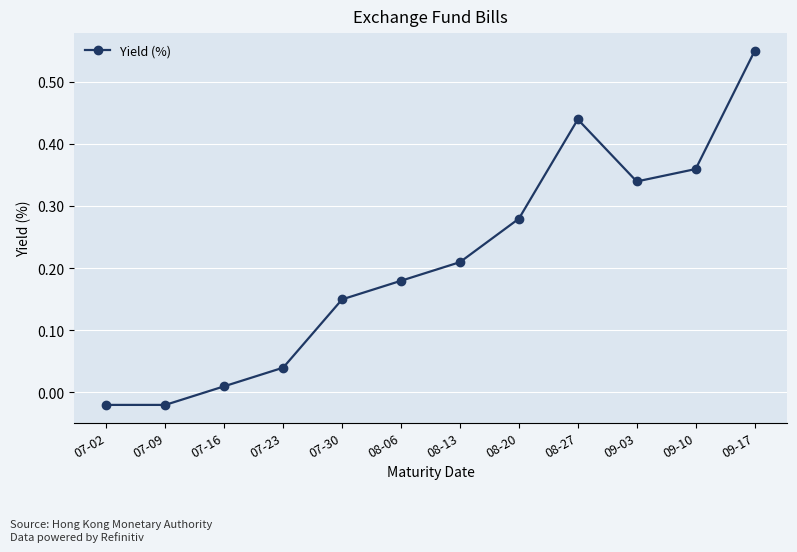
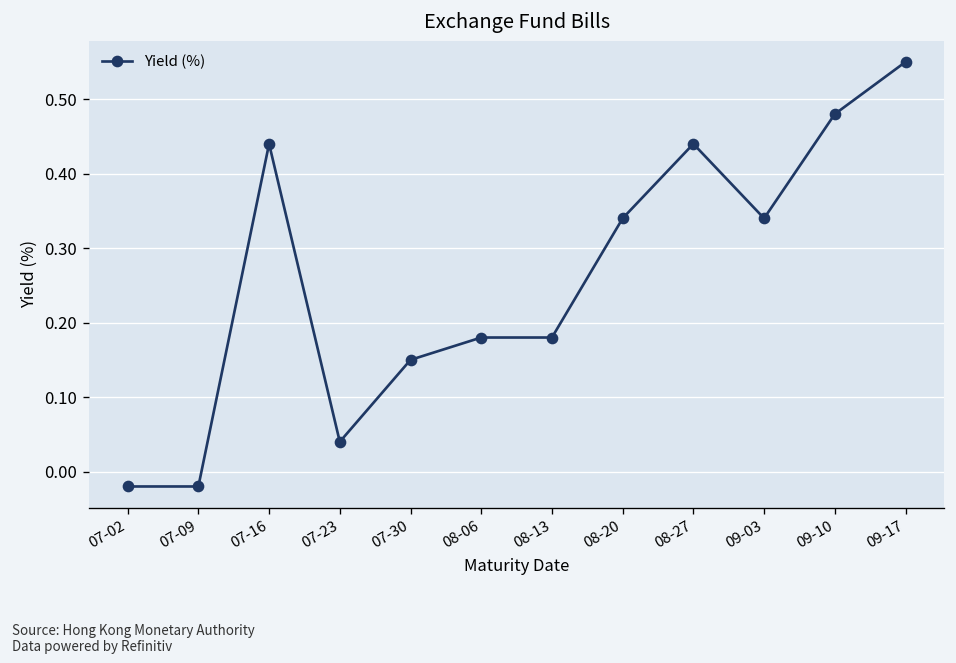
07-16: 0.01 -> 0.44
08-13: 0.21 -> 0.18
08-20: 0.28 -> 0.34
09-10: 0.36 -> 0.48
